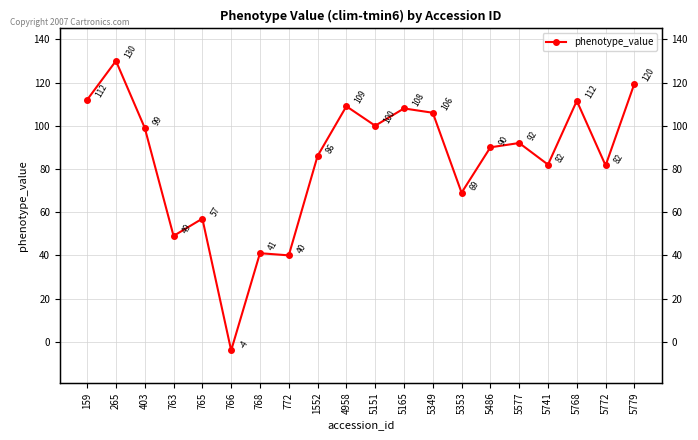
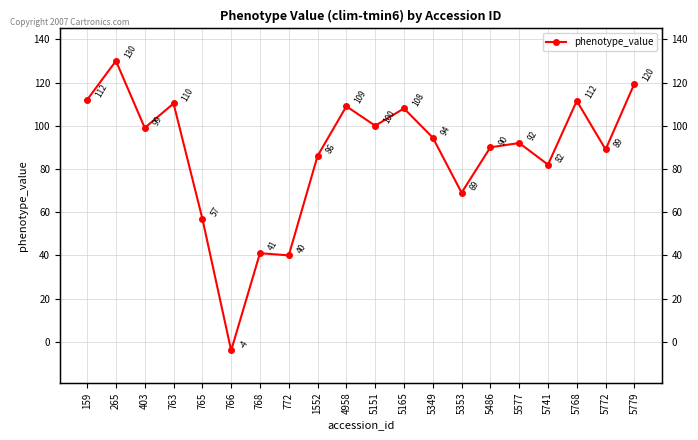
763: 49 -> 110
5349: 106 -> 94
5772: 82 -> 89
